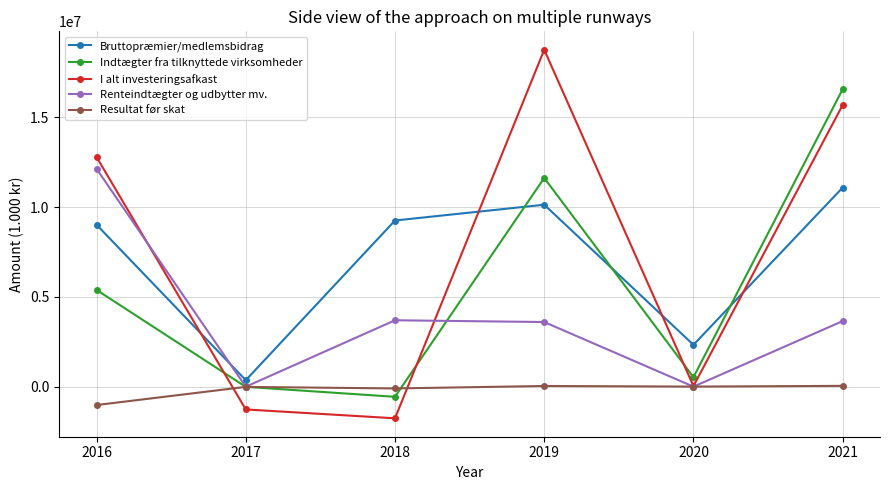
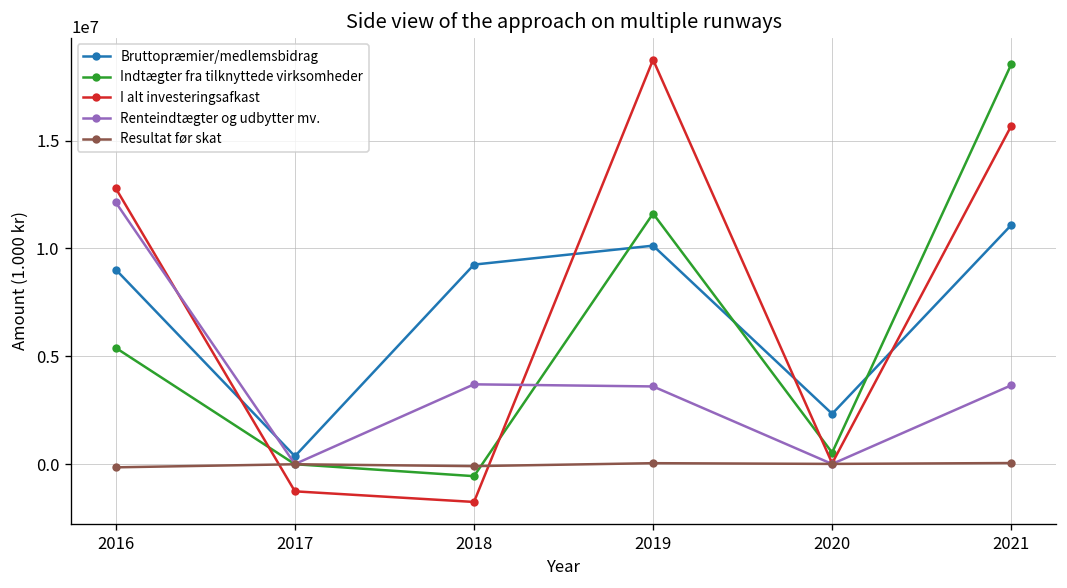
Resultat før skat, 2016: -1000000 -> -100000
Indtægter fra tilknyttede virksomheder, 2021: 16600000 -> 18500000
